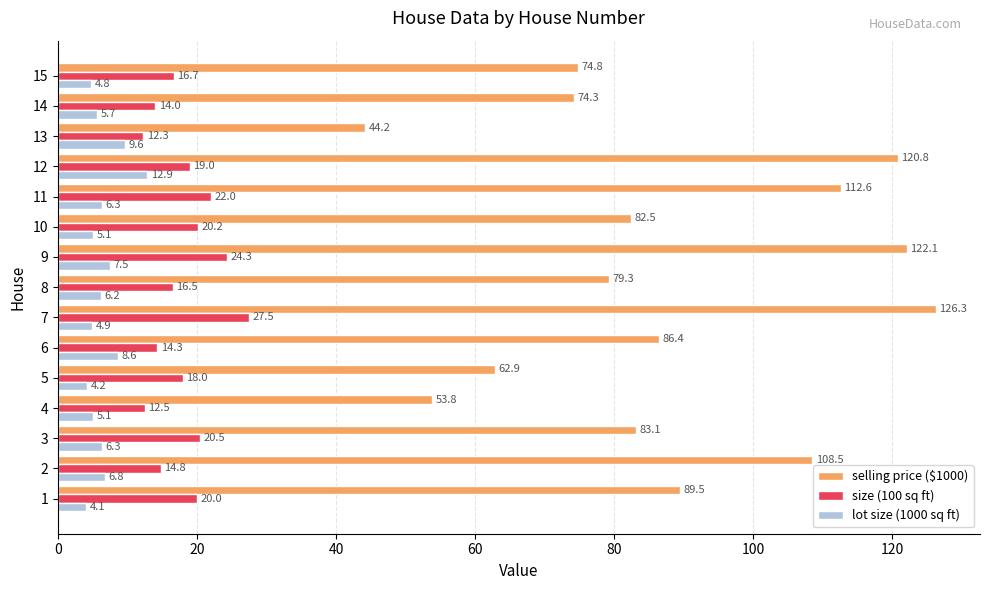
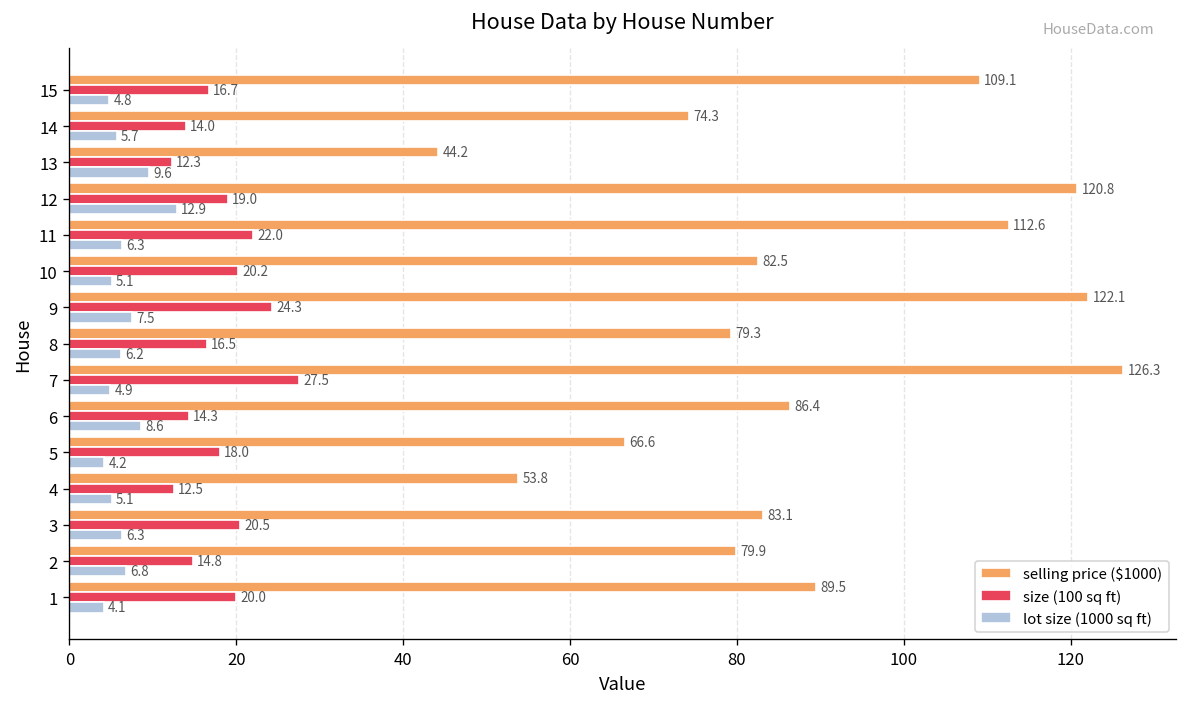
selling price ($1000), 15: 74.8 -> 109.1
selling price ($1000), 5: 62.9 -> 66.6
selling price ($1000), 2: 108.5 -> 79.9
